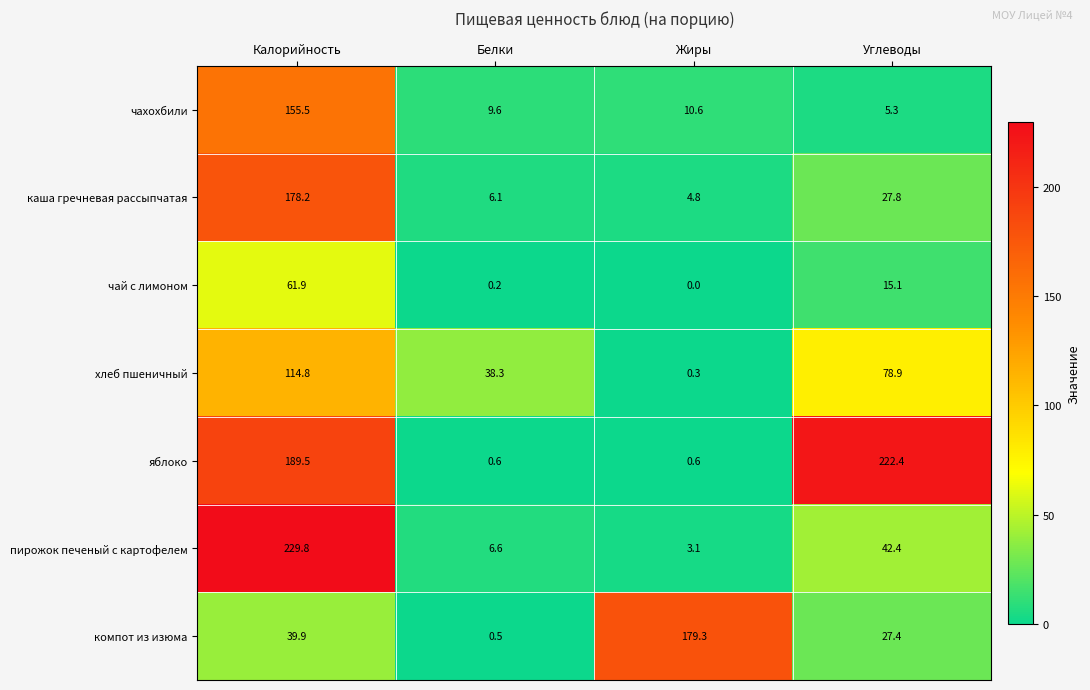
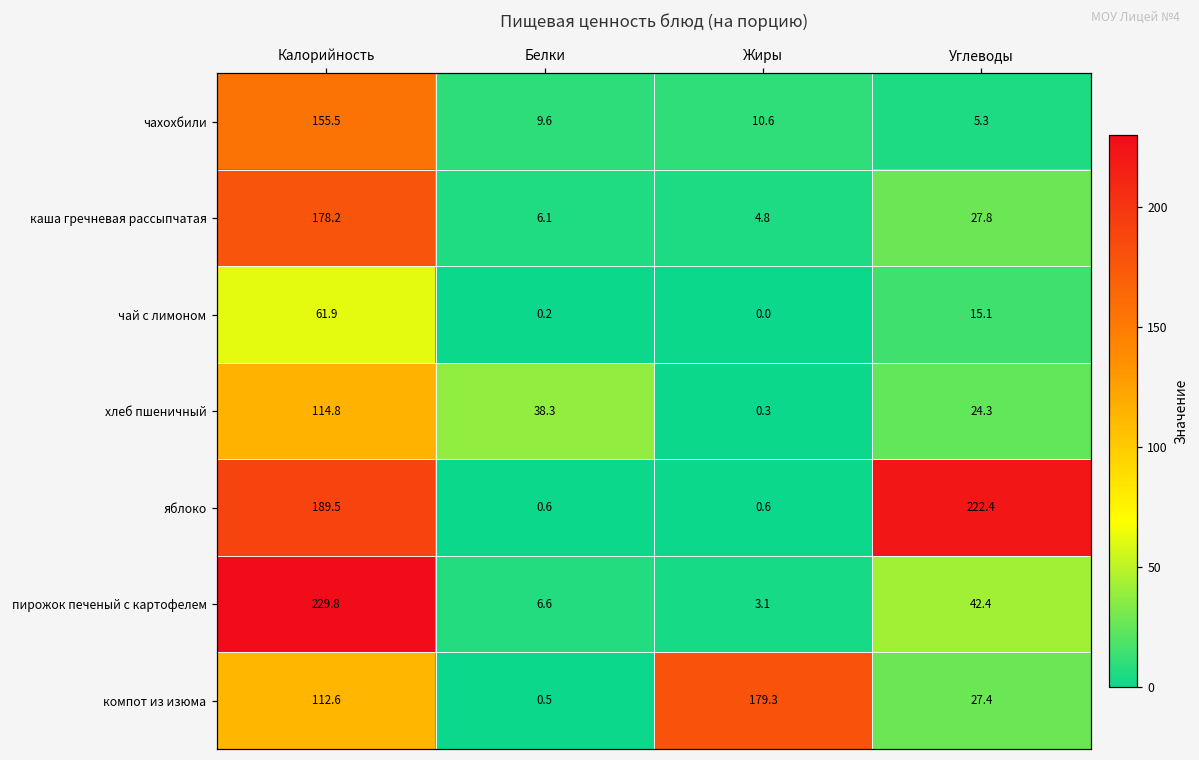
хлеб пшеничный, Углеводы: 78.9 -> 24.3
компот из изюма, Калорийность: 39.9 -> 112.6
